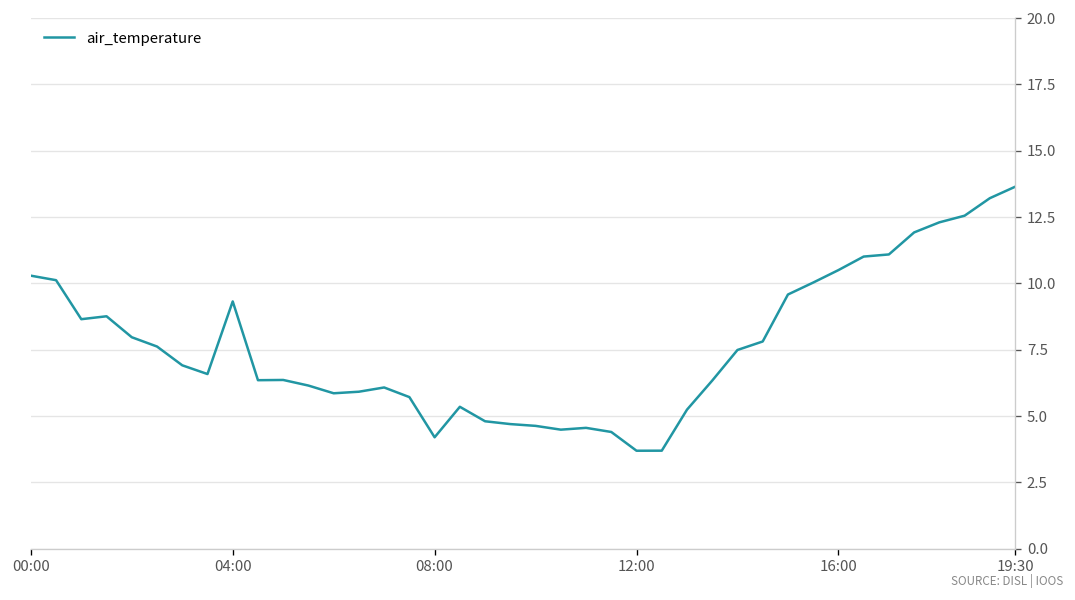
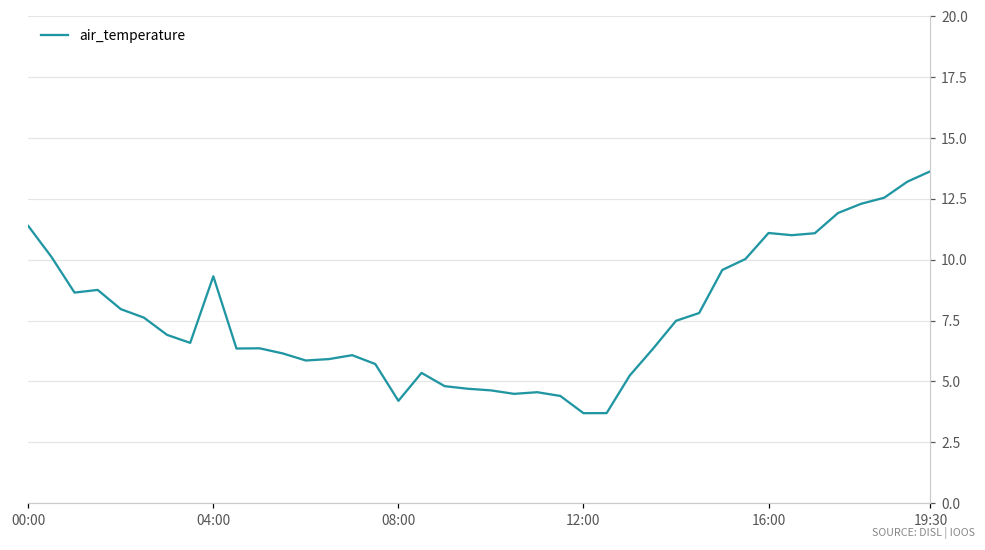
00:00: 10.3 -> 11.4
16:00: 10.5 -> 11.1
